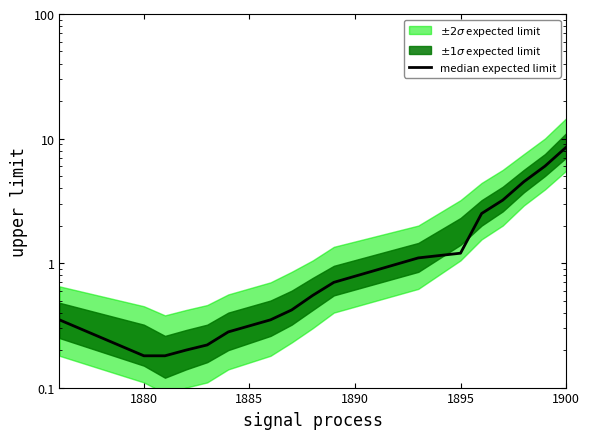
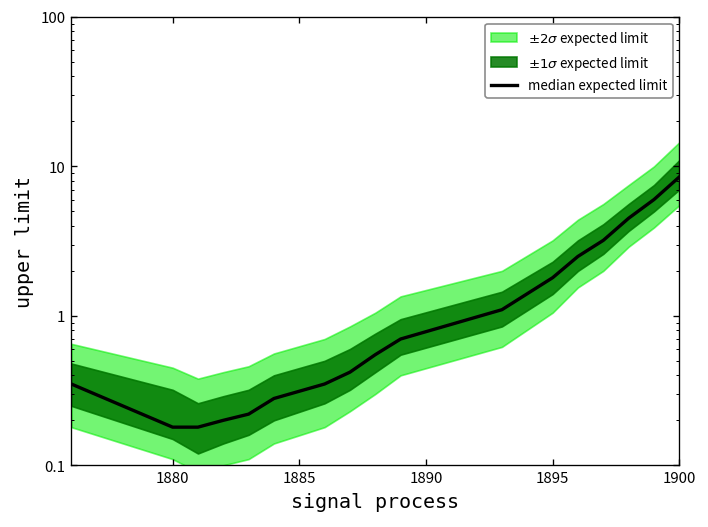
median expected limit, 1895: 1.2 -> 1.8
